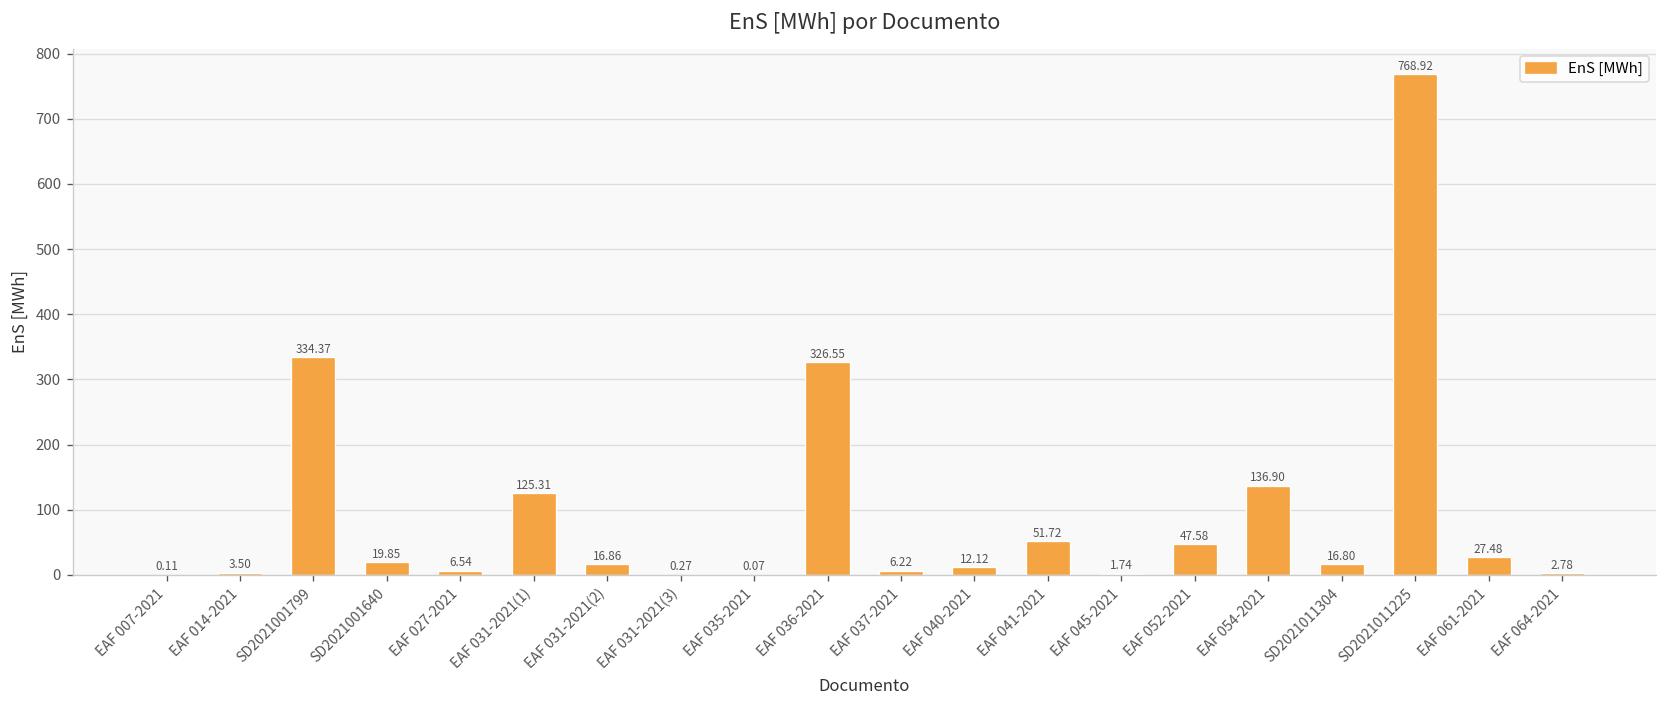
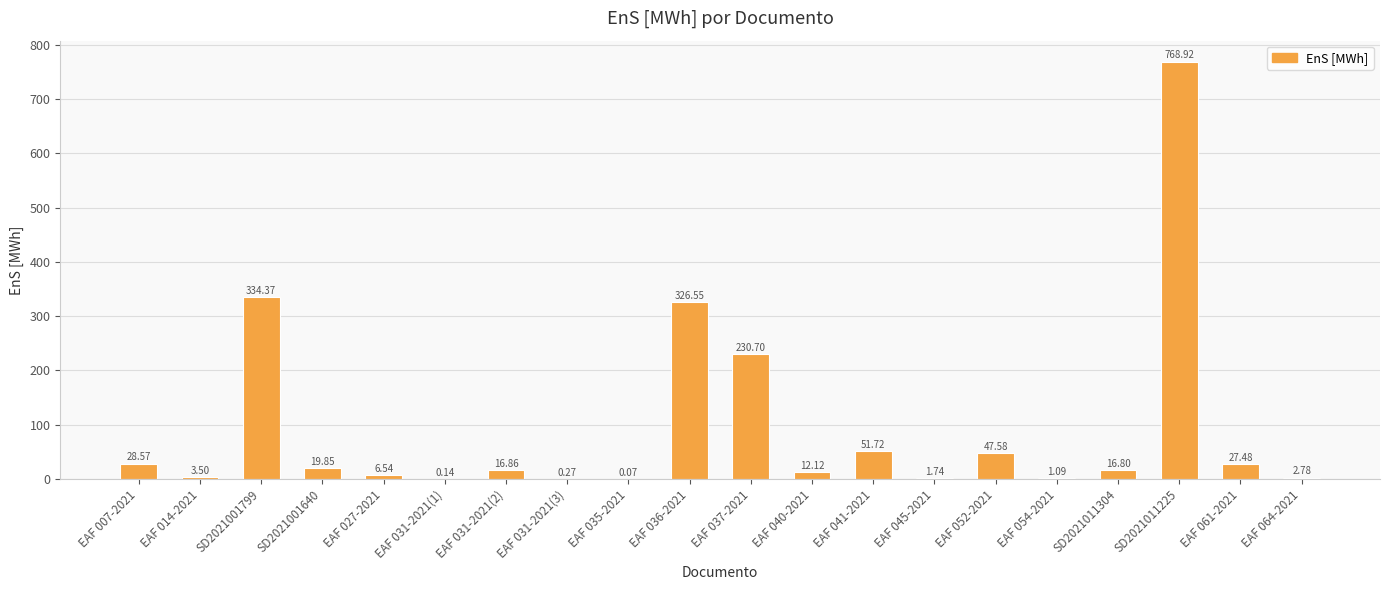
EAF 007-2021: 0.11 -> 28.57
EAF 031-2021(1): 125.31 -> 0.14
EAF 037-2021: 6.22 -> 230.70
EAF 054-2021: 136.90 -> 1.09
